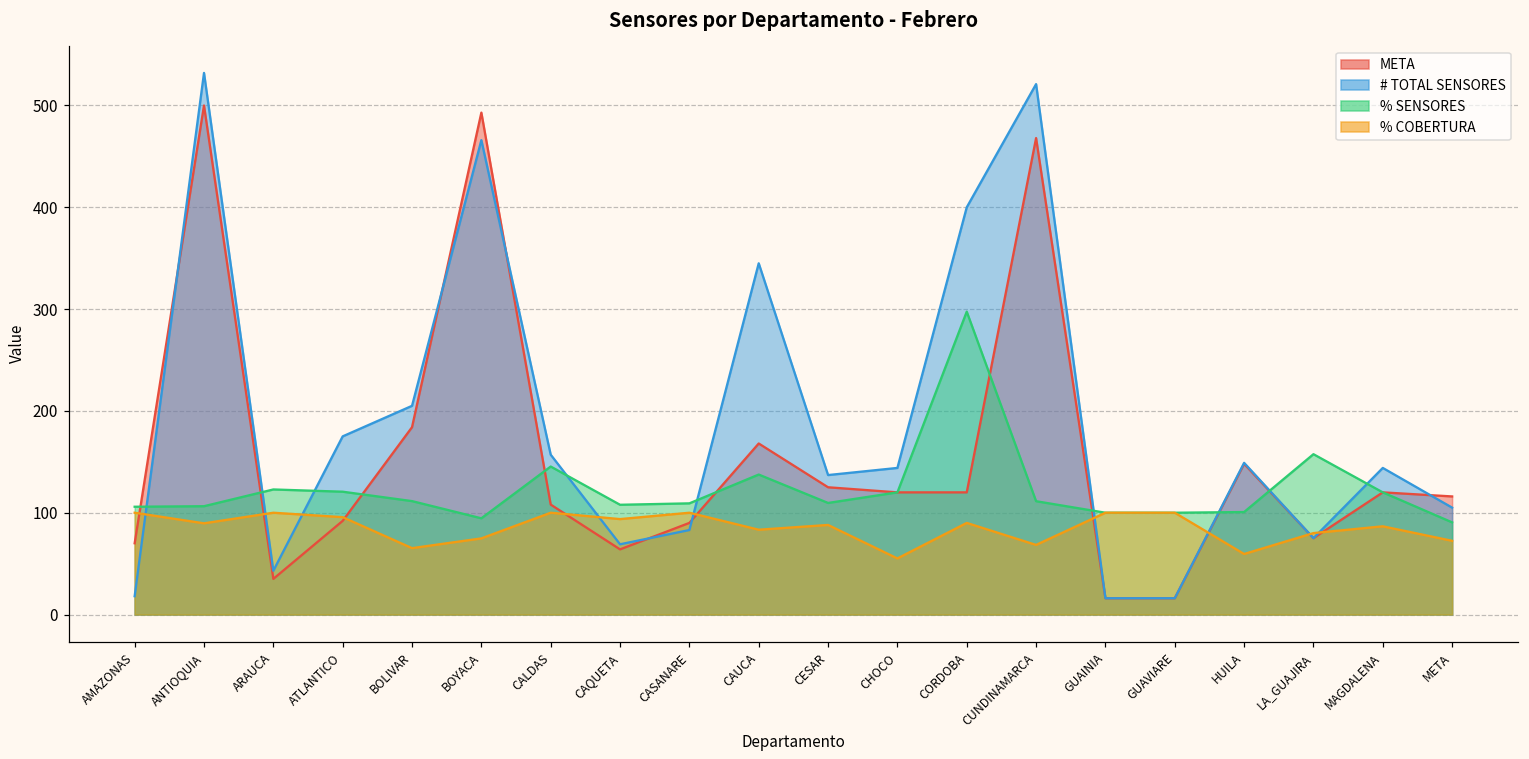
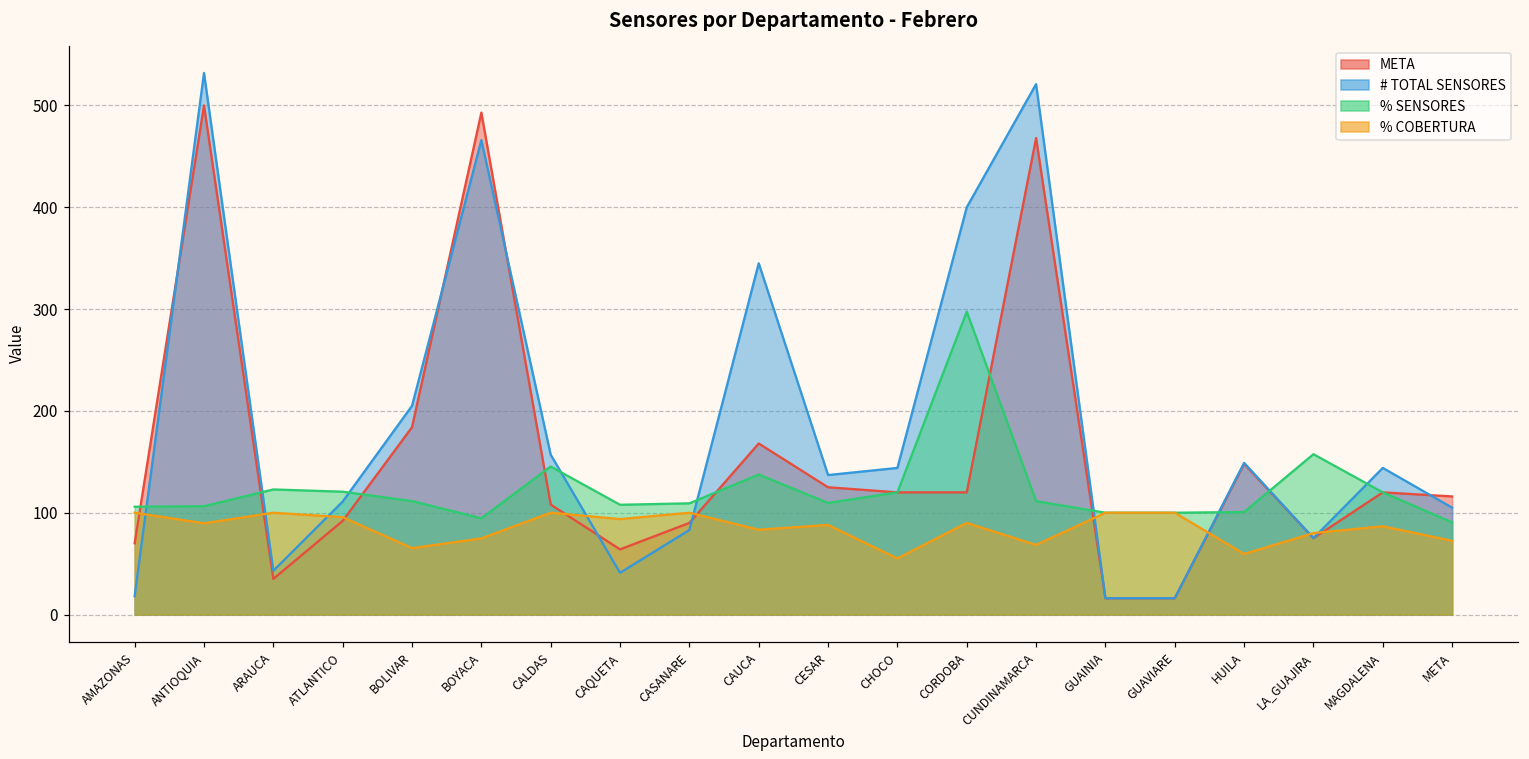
# TOTAL SENSORES, ATLANTICO: 180 -> 110
# TOTAL SENSORES, CAQUETA: 70 -> 40
